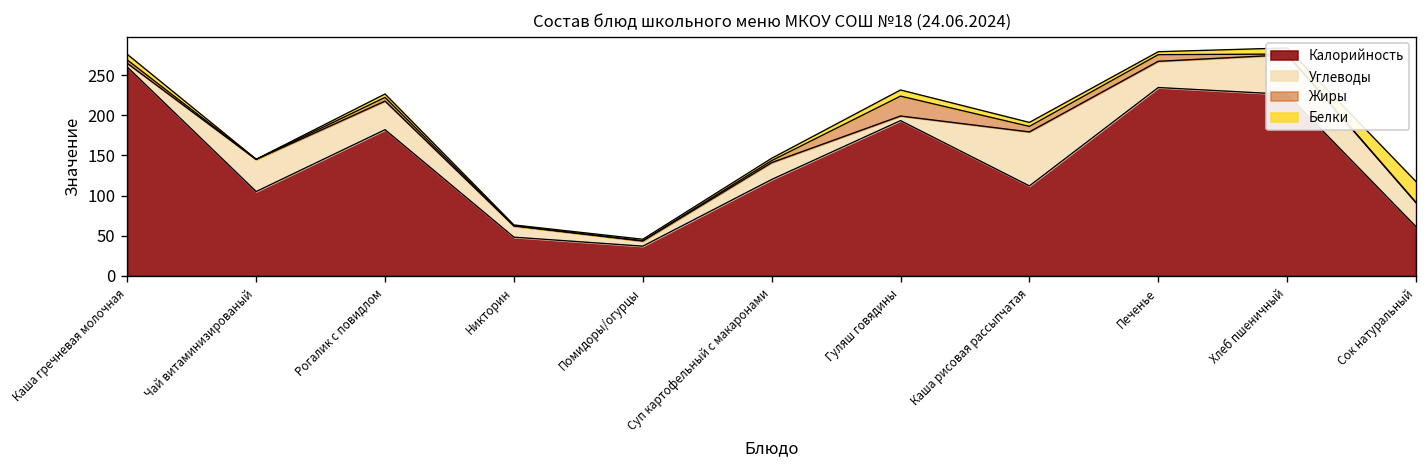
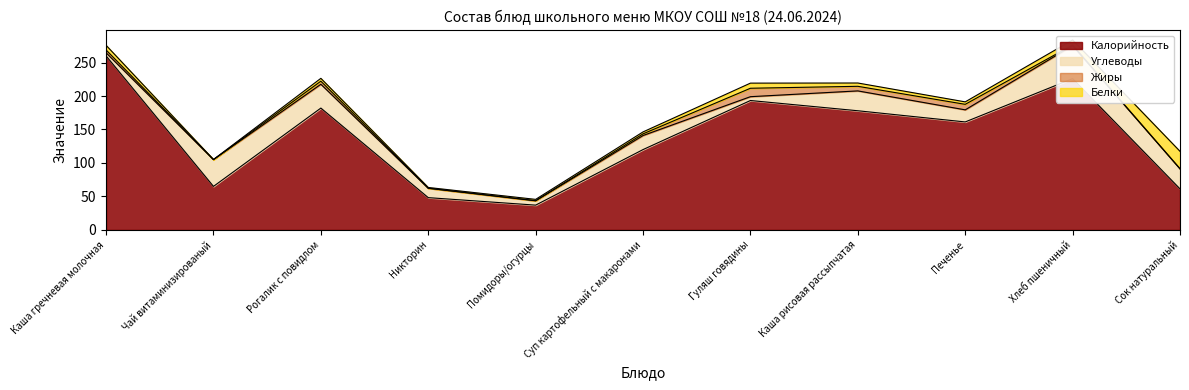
Калорийность, Чай витаминизированый: 110 -> 70
Жиры, Гуляш говядины: 20 -> 10
Калорийность, Каша рисовая рассыпчатая: 110 -> 180
Углеводы, Каша рисовая рассыпчатая: 70 -> 30
Калорийность, Печенье: 230 -> 160
Углеводы, Печенье: 30 -> 20
